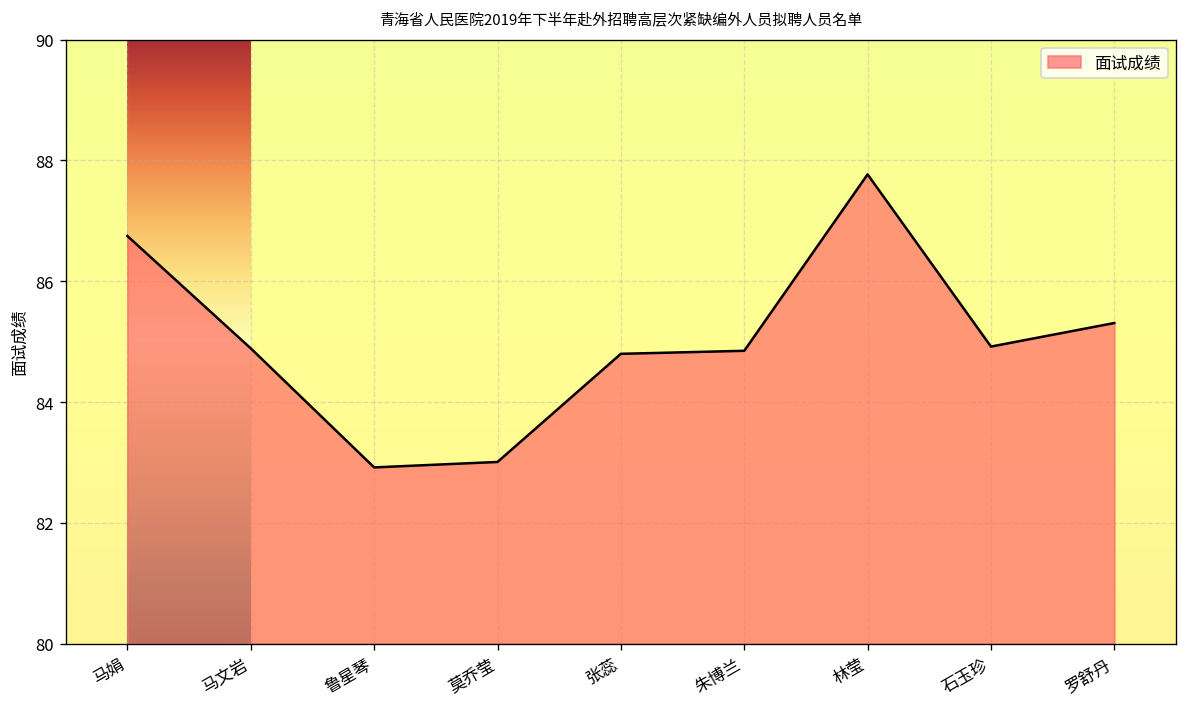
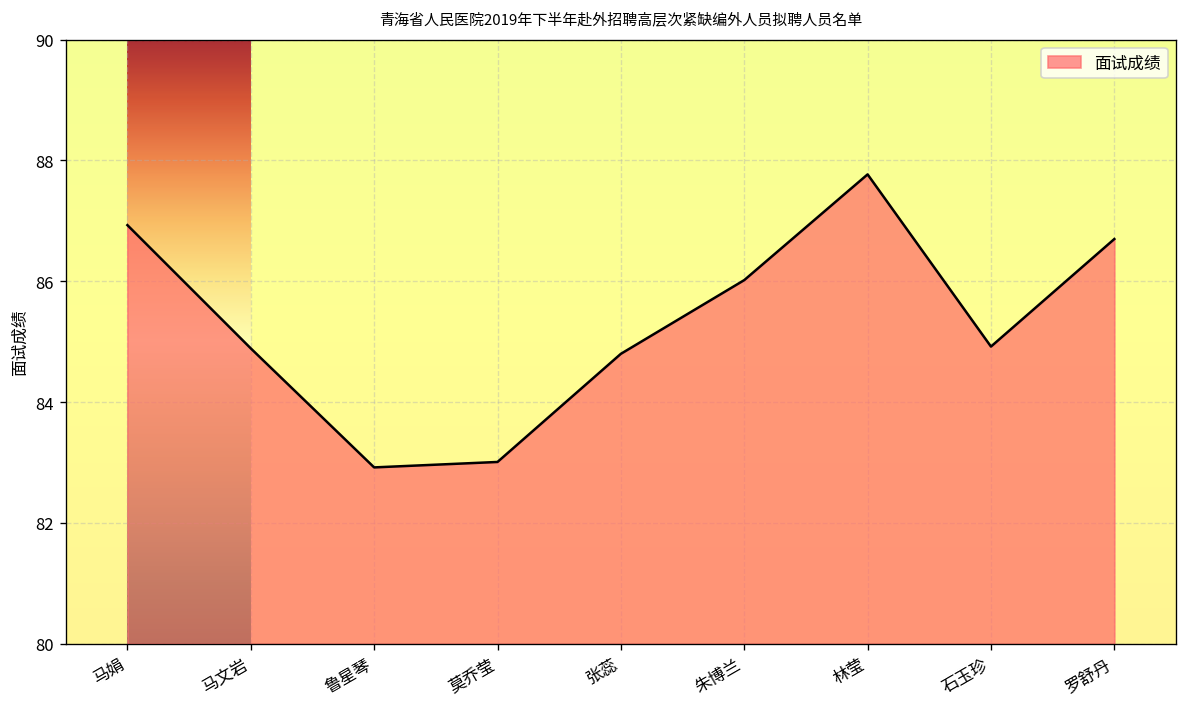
马娟: 86.8 -> 86.9
朱博兰: 84.9 -> 86.0
罗舒丹: 85.3 -> 86.7
